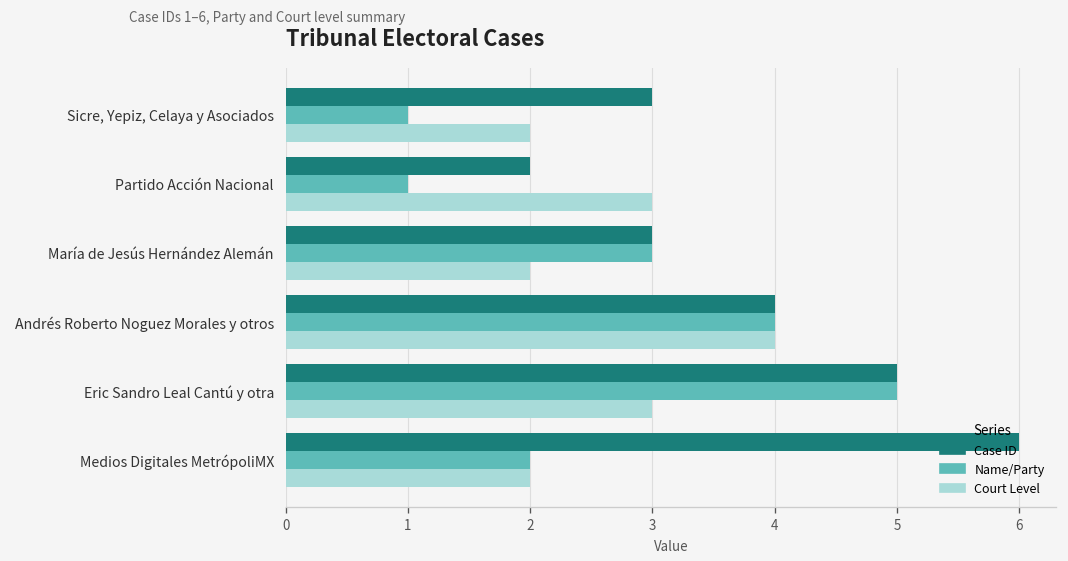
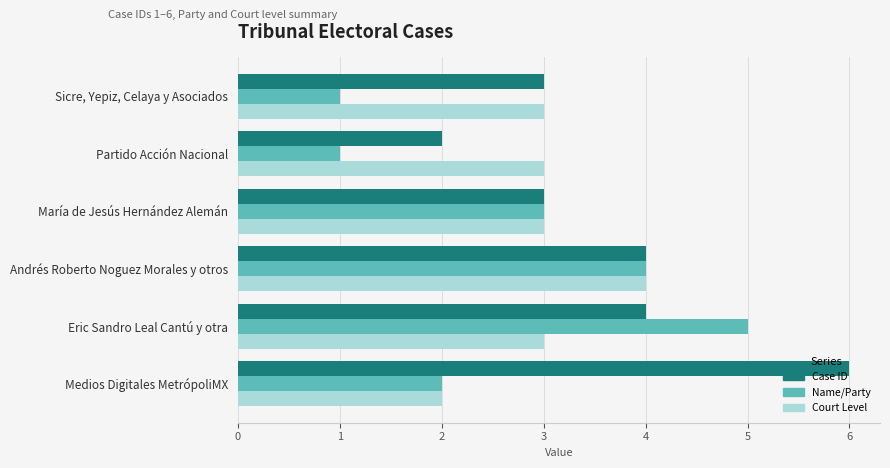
Court Level, Sicre, Yepiz, Celaya y Asociados: 2 -> 3
Court Level, María de Jesús Hernández Alemán: 2 -> 3
Case ID, Eric Sandro Leal Cantú y otra: 5 -> 4
